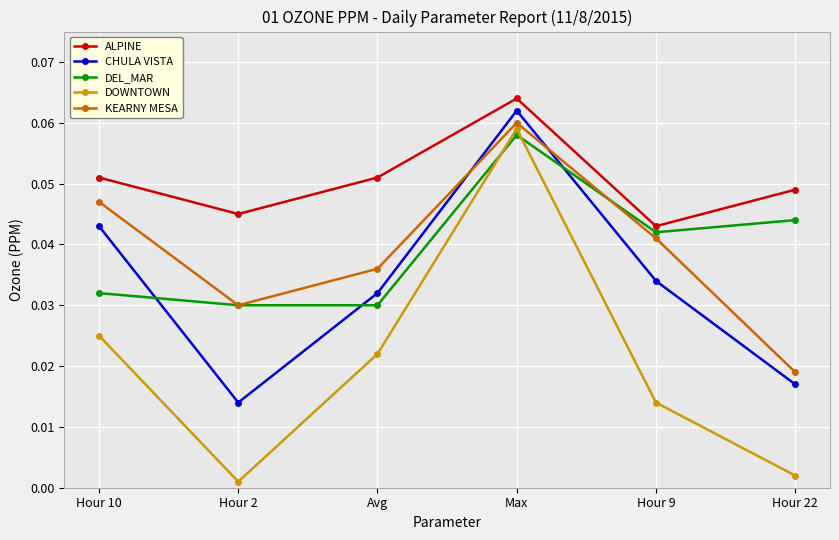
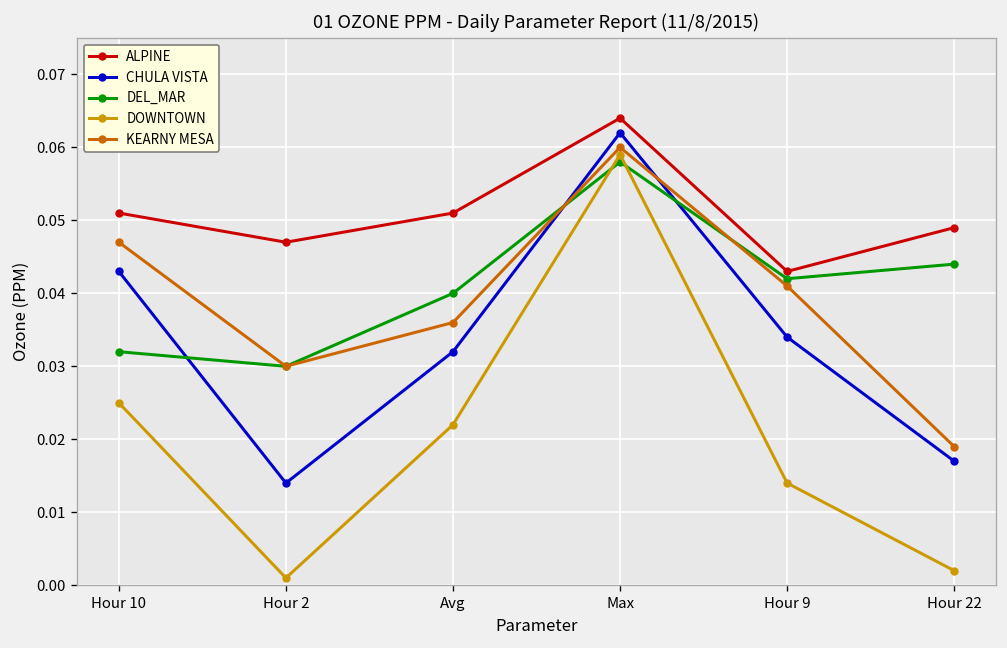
ALPINE, Hour 2: 0.045 -> 0.047
DEL_MAR, Avg: 0.03 -> 0.04
